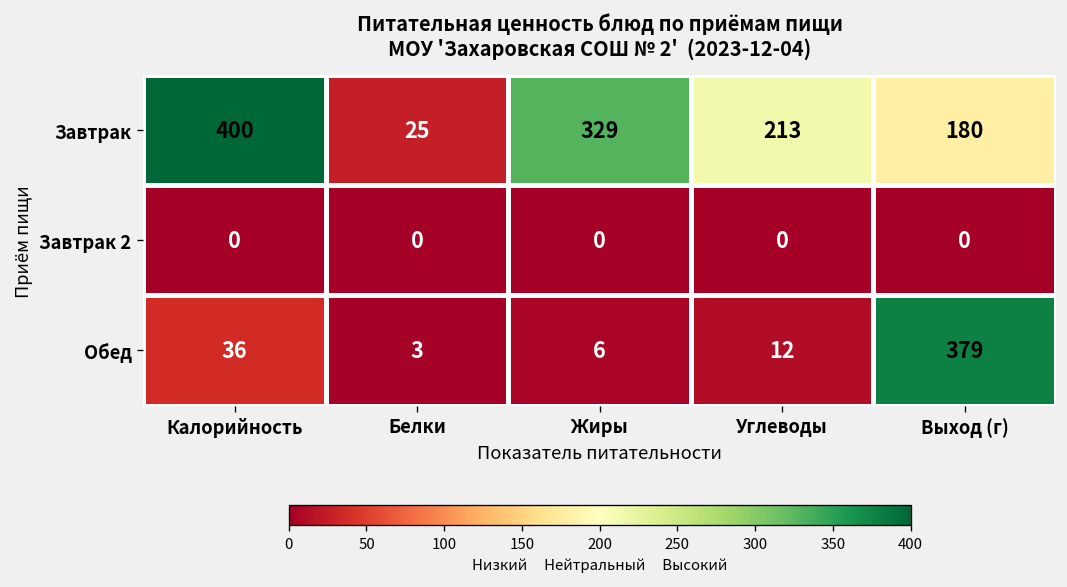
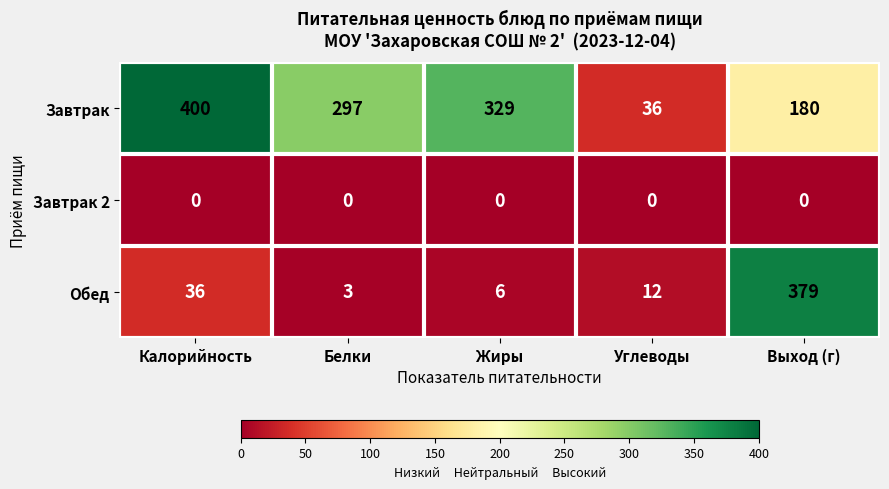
Завтрак, Белки: 25 -> 297
Завтрак, Углеводы: 213 -> 36
